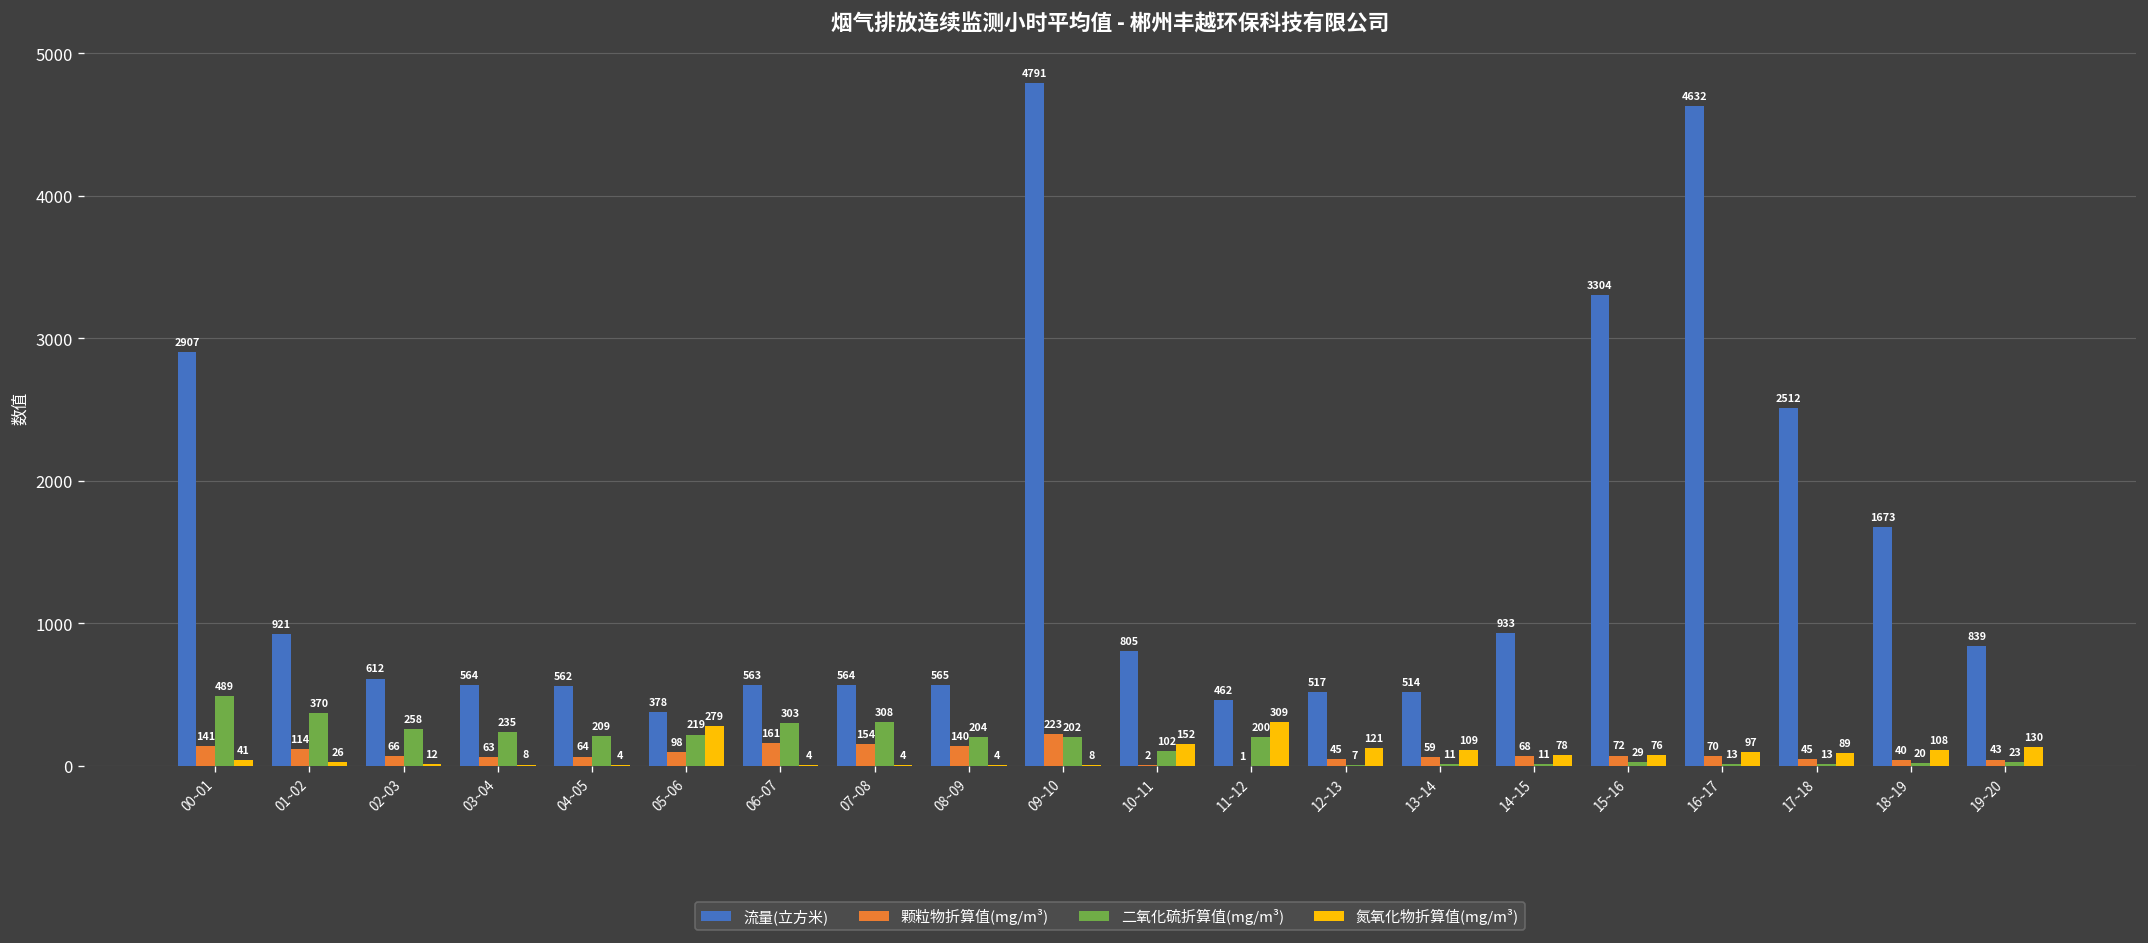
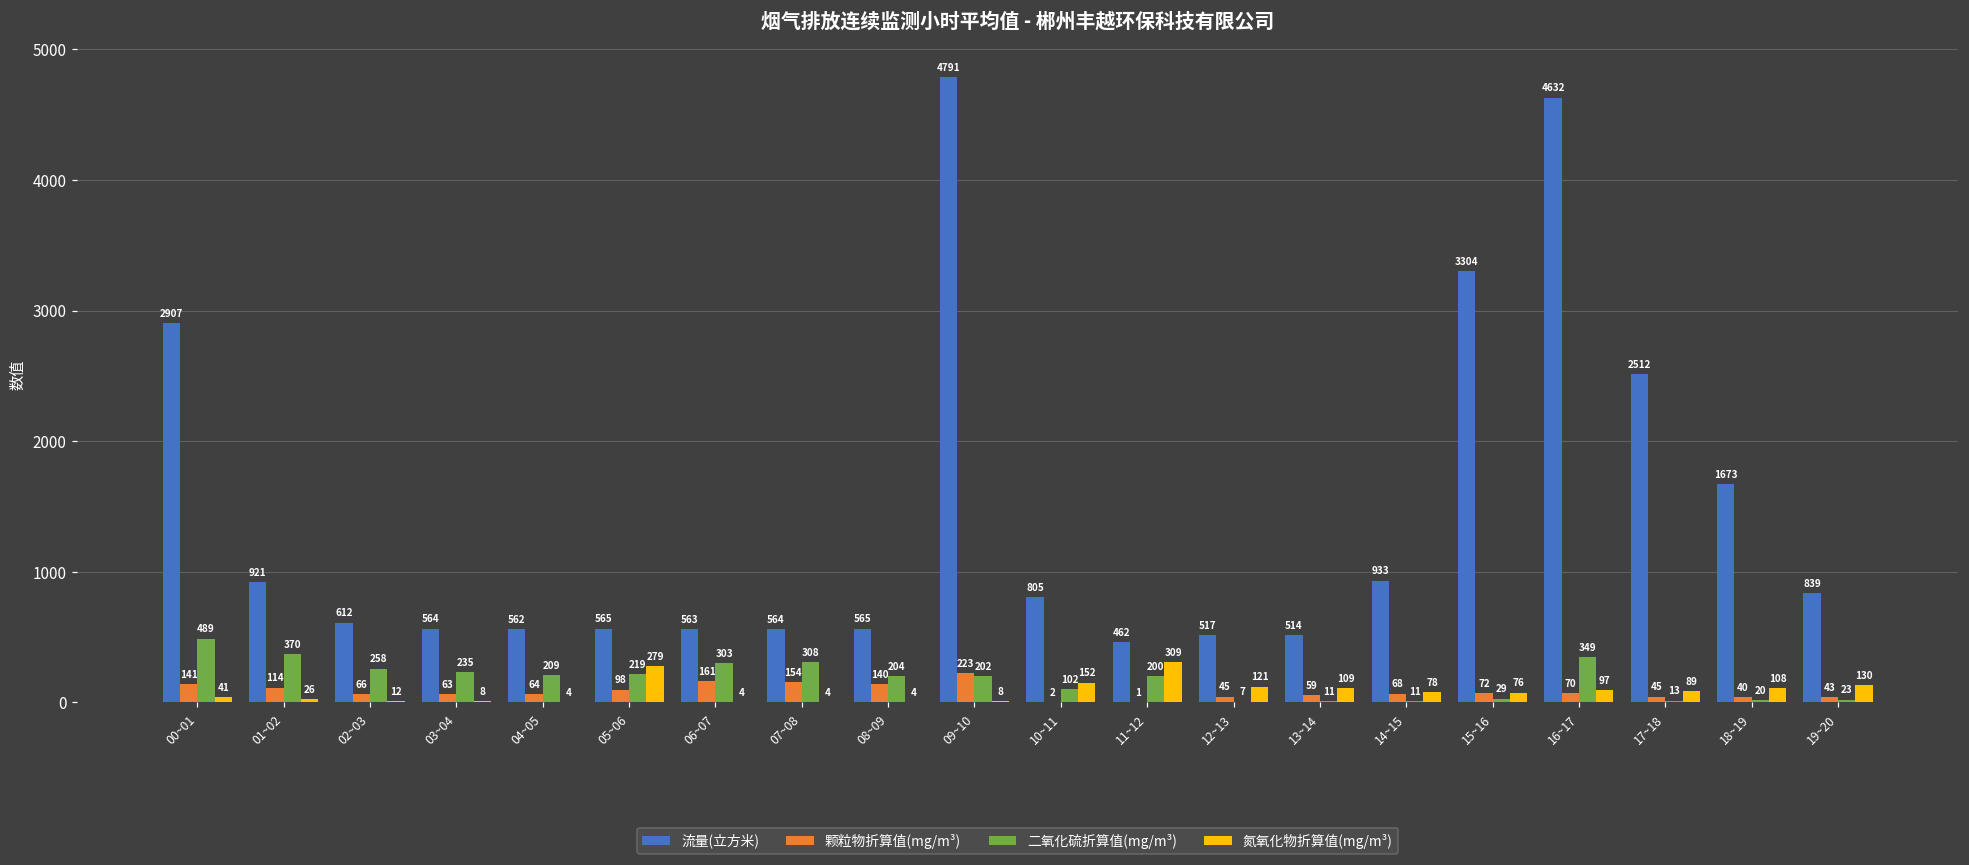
流量(立方米), 05~06: 378 -> 565
二氧化硫折算值(mg/m³), 16~17: 13 -> 349
